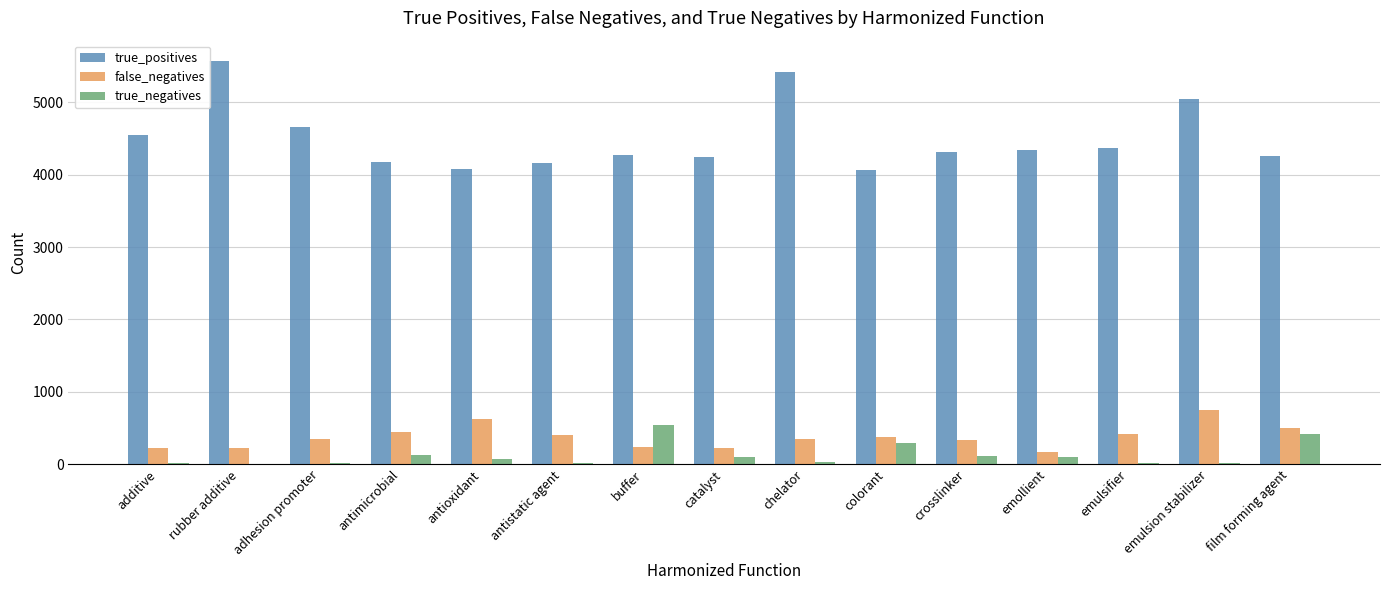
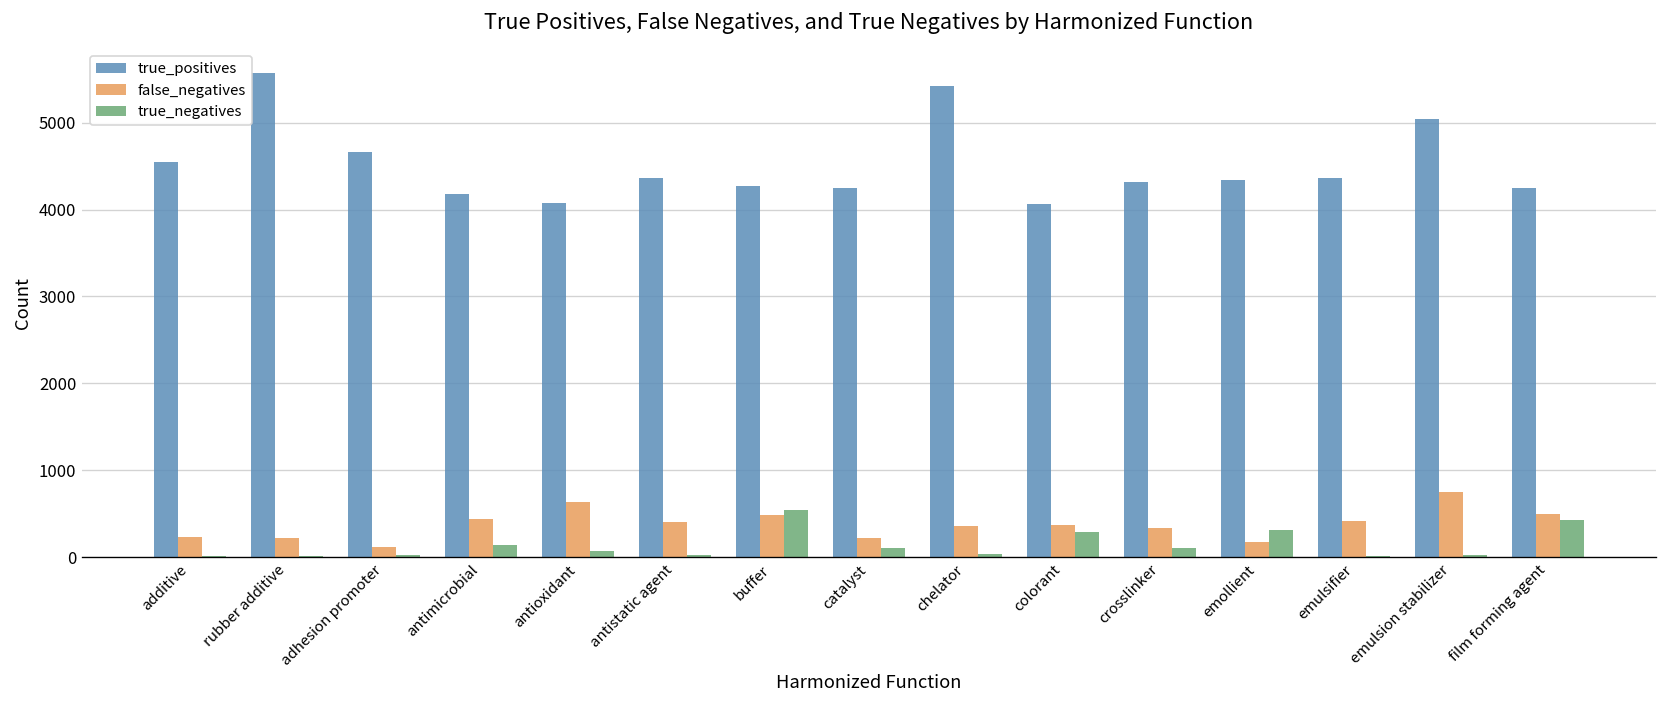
false_negatives, adhesion promoter: 300 -> 100
true_positives, antistatic agent: 4200 -> 4400
false_negatives, buffer: 200 -> 500
true_negatives, emollient: 100 -> 300
